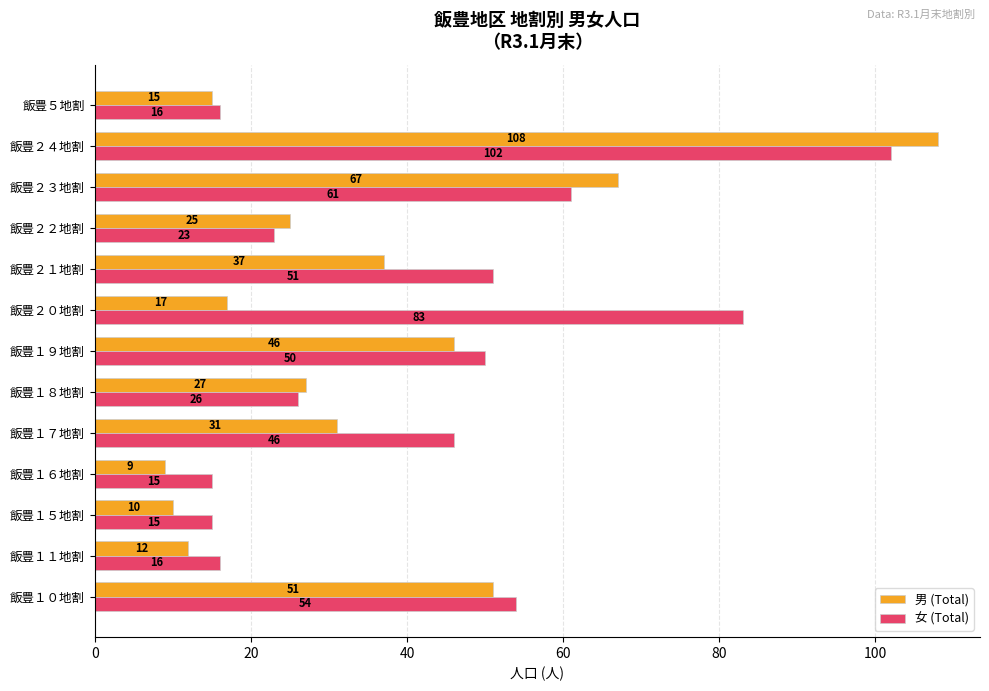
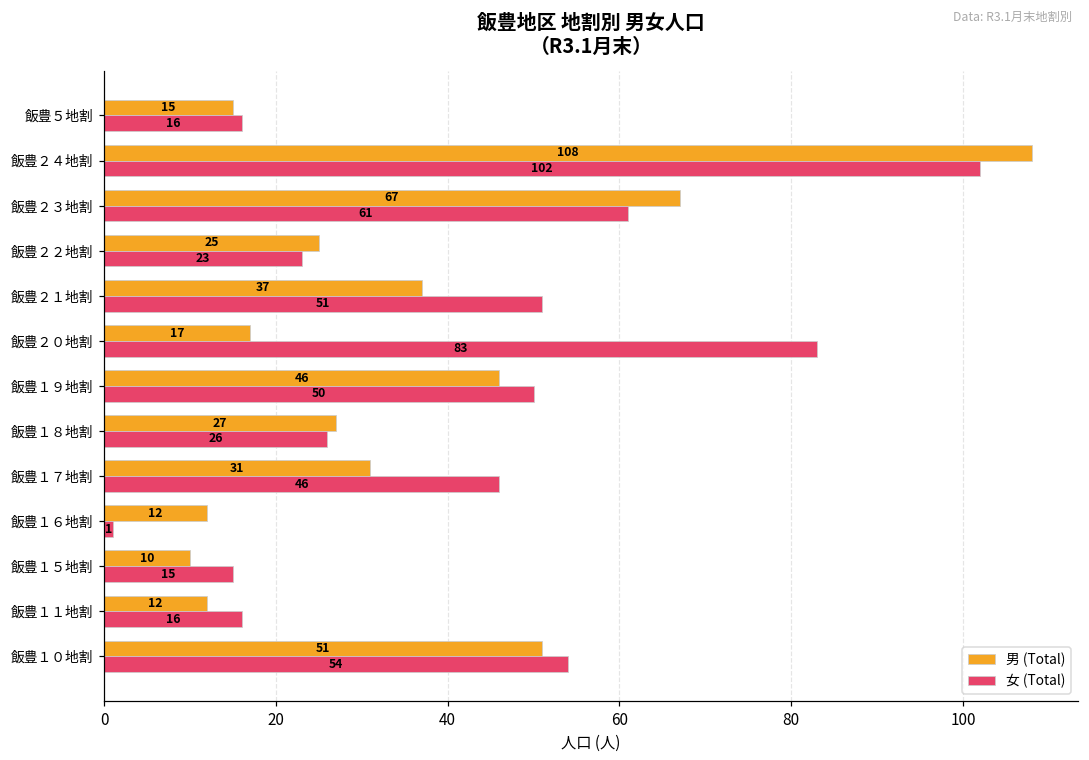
男 (Total), 飯豊１６地割: 9 -> 12
女 (Total), 飯豊１６地割: 15 -> 1
